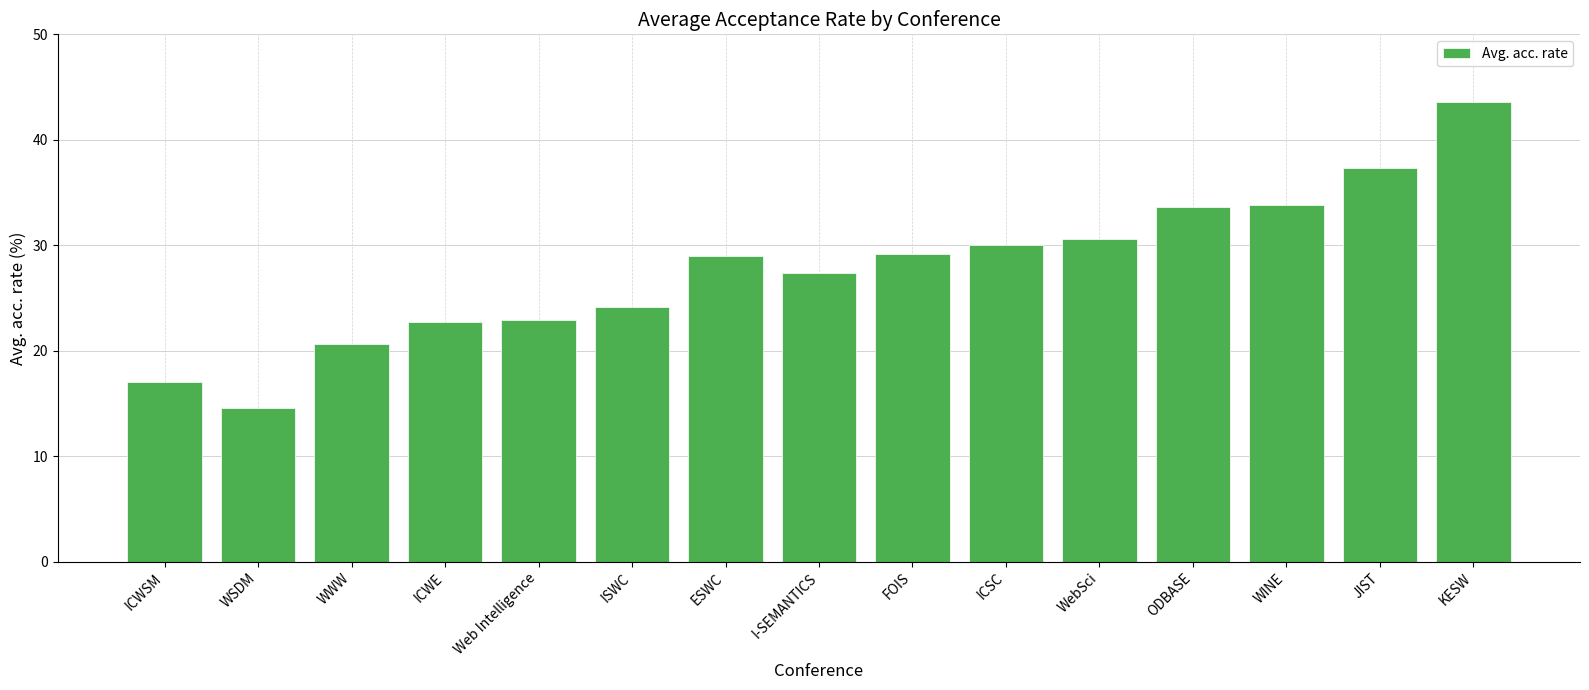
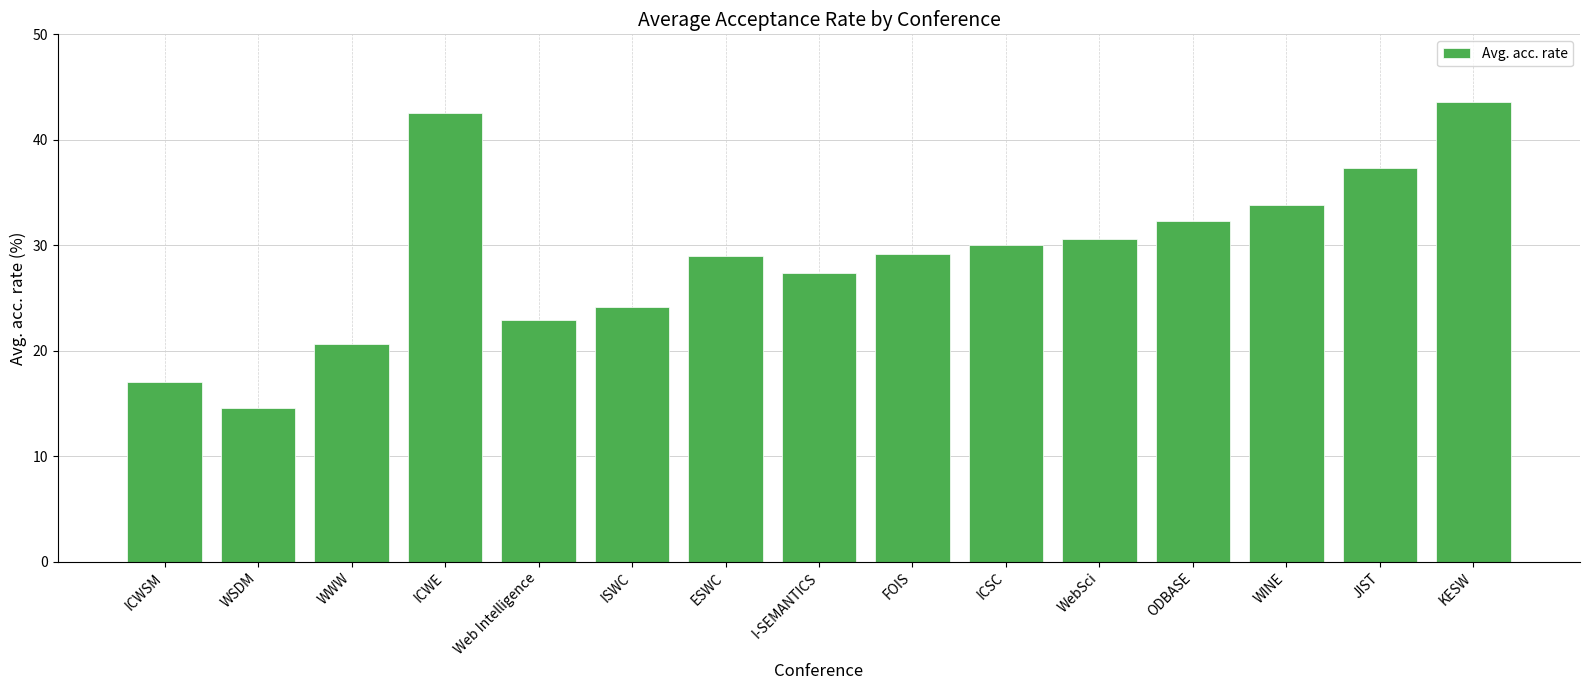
ICWE: 22.7 -> 42.5
ODBASE: 33.6 -> 32.3
